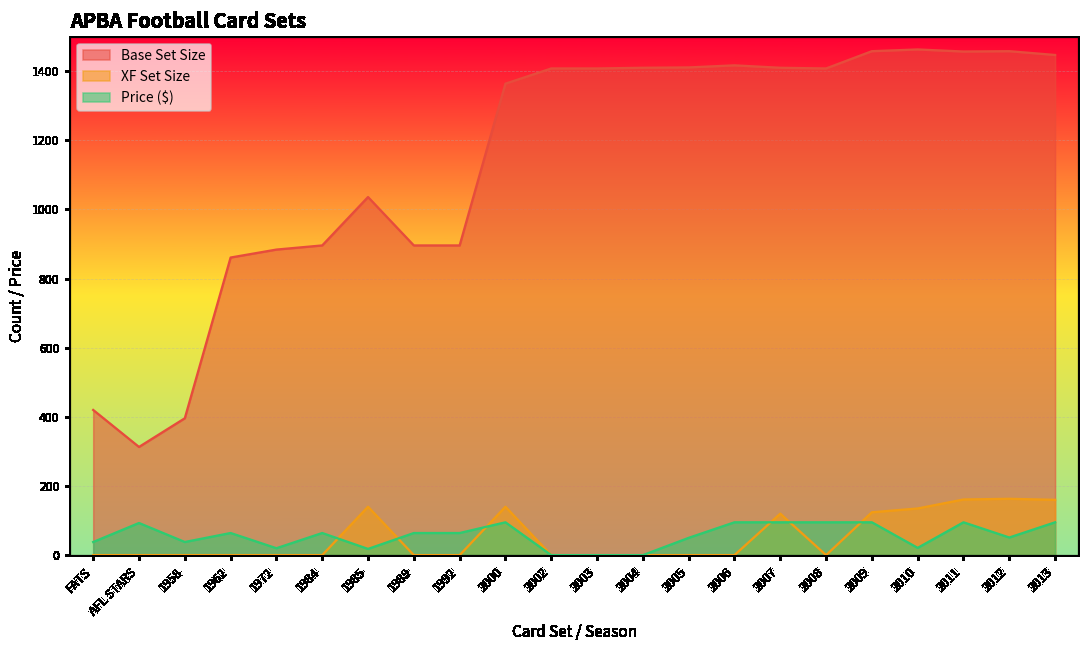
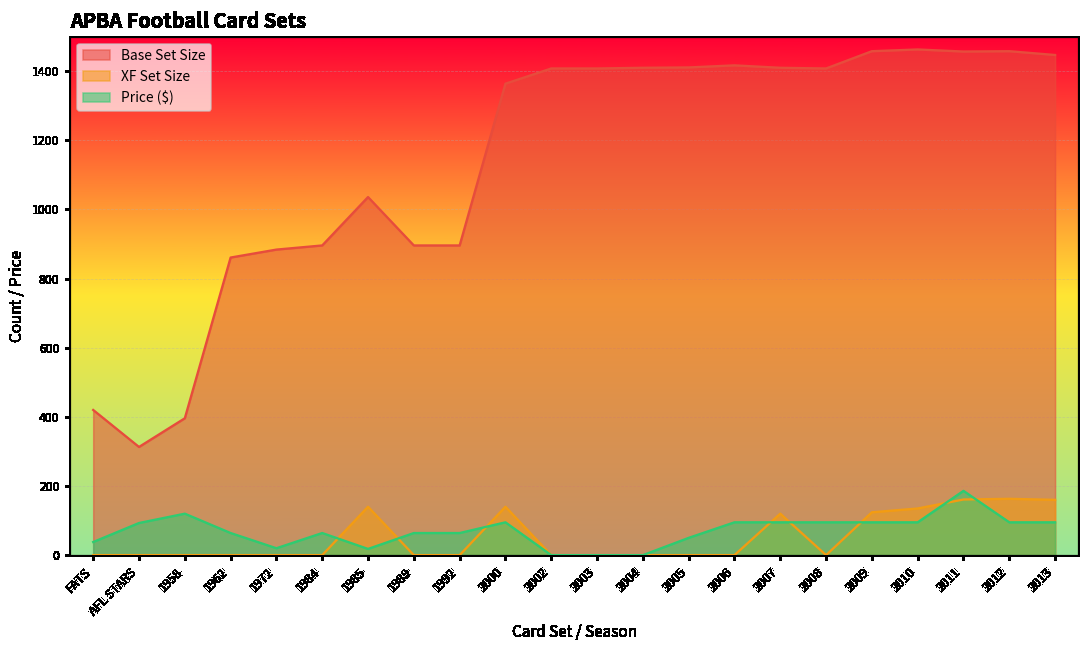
Price ($), 1958: 40 -> 120
Price ($), 2010: 20 -> 100
Price ($), 2011: 100 -> 190
Price ($), 2012: 50 -> 100
